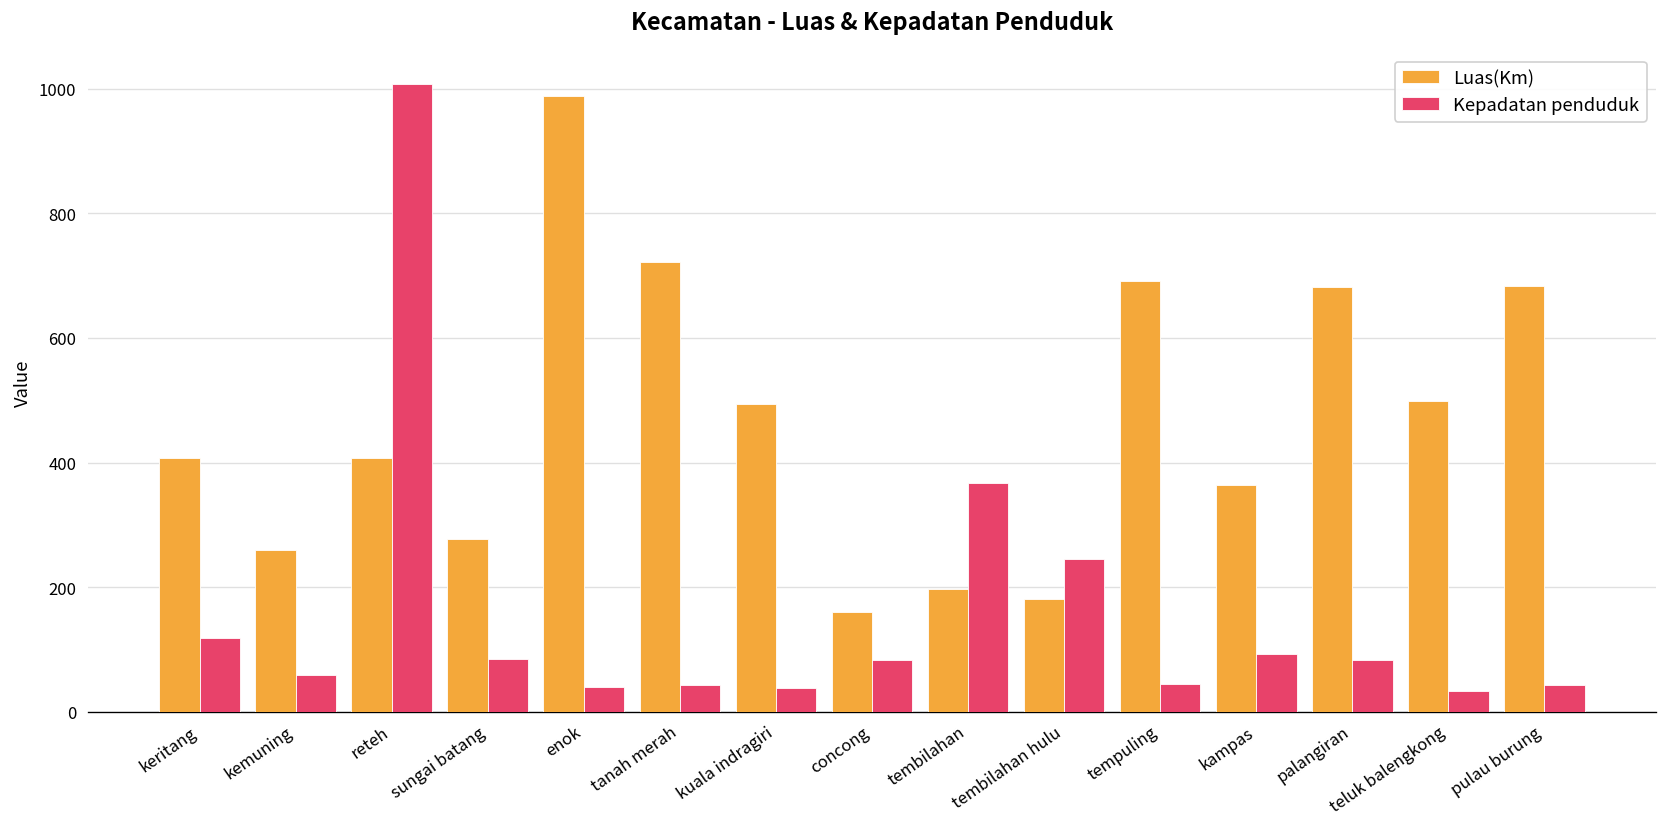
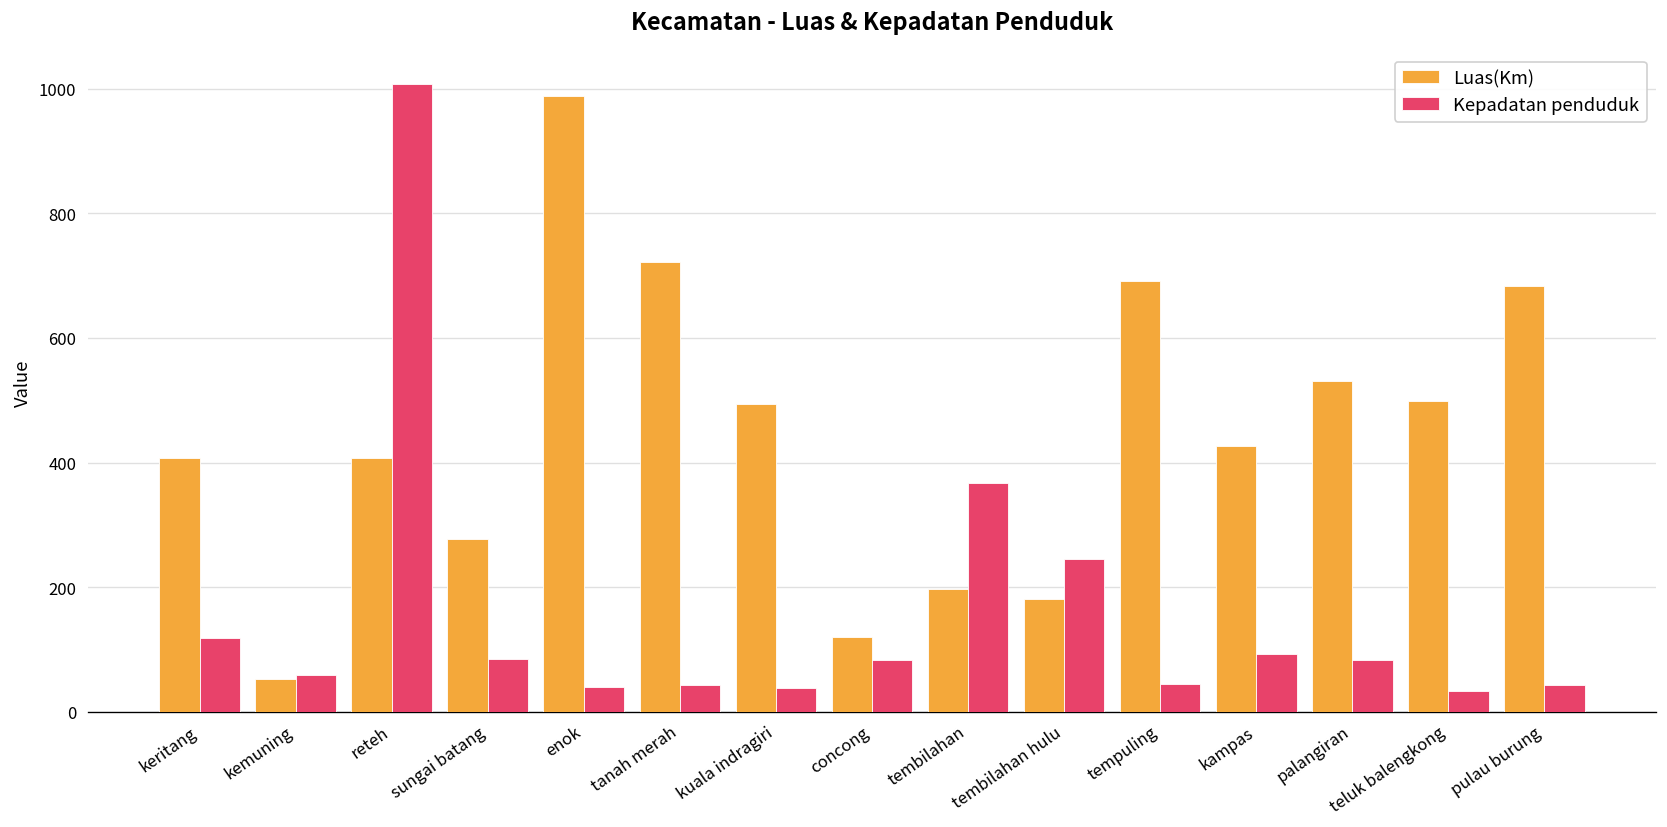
Luas(Km), kemuning: 260 -> 50
Luas(Km), concong: 160 -> 120
Luas(Km), kampas: 360 -> 430
Luas(Km), palangiran: 680 -> 530
